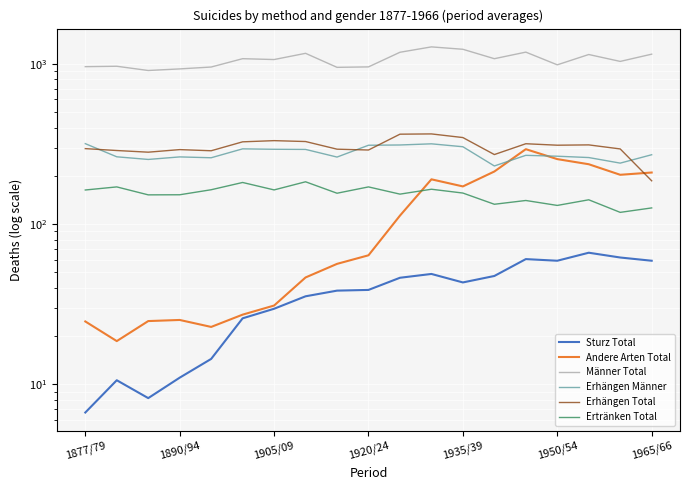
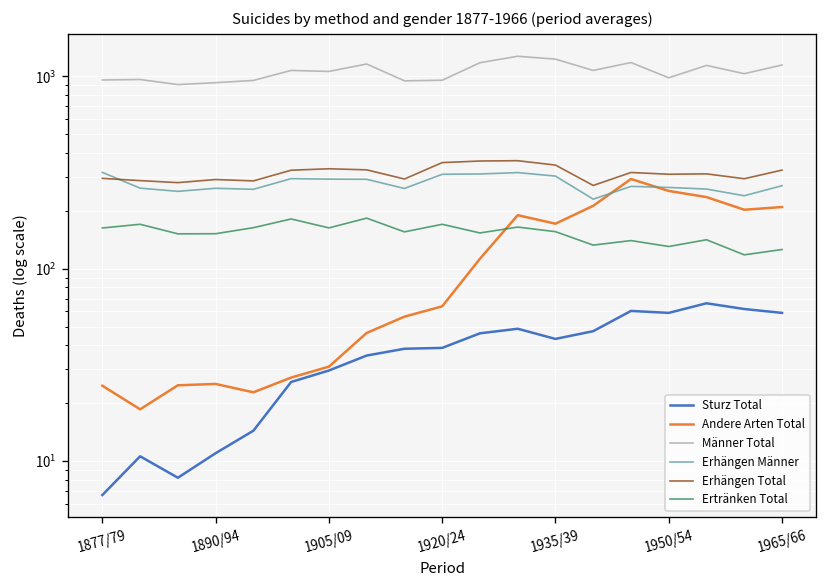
Erhängen Total, 1920/24: 290 -> 360
Erhängen Total, 1965/66: 190 -> 330
